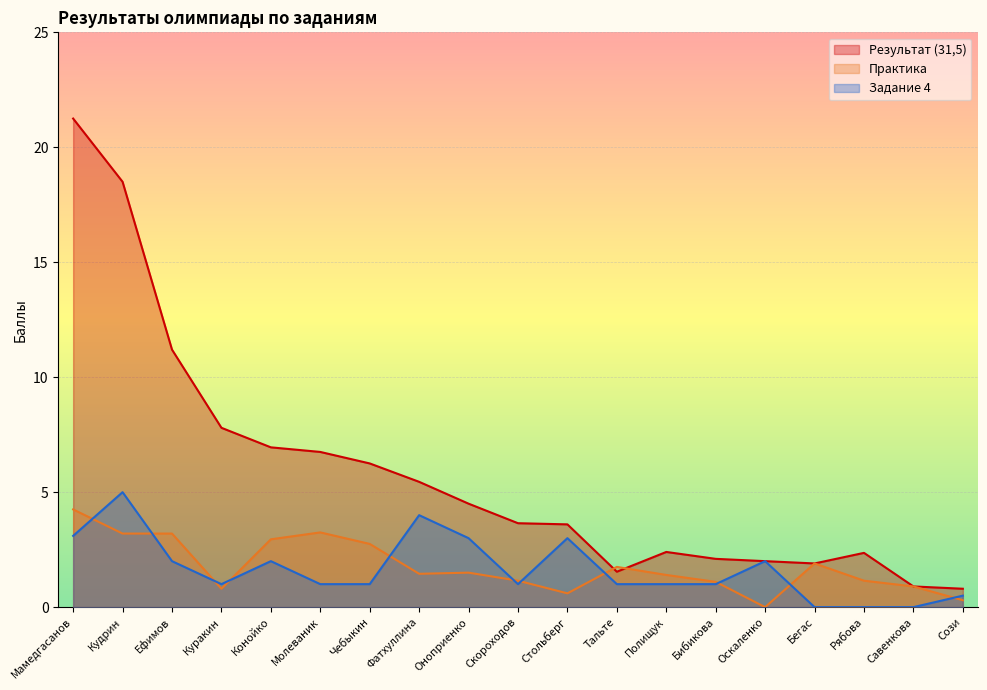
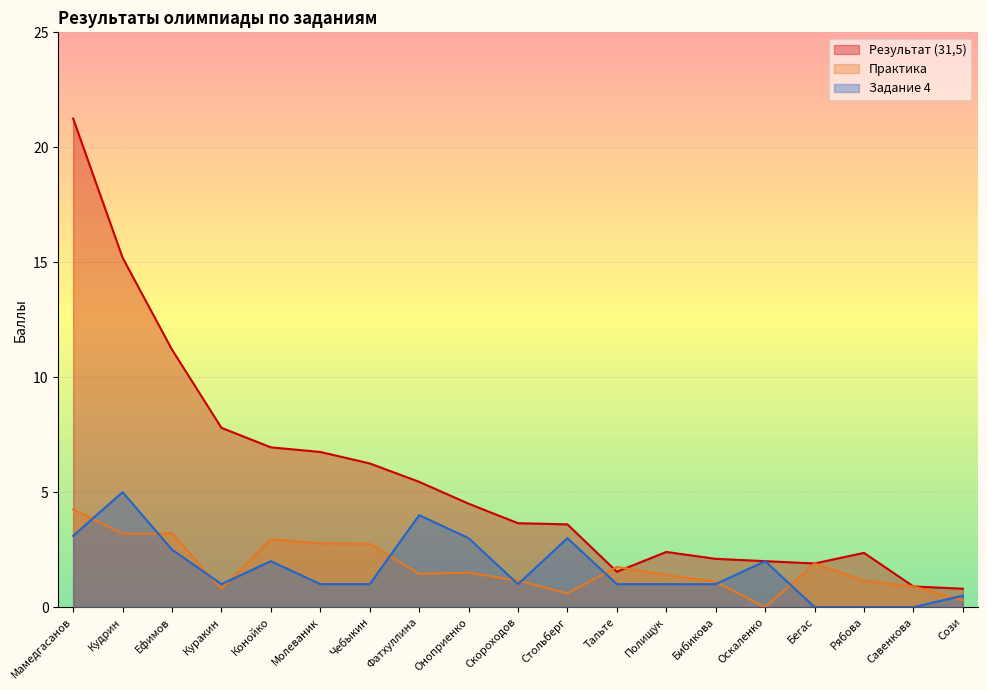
Результат (31,5), Кудрин: 18.5 -> 15.2
Задание 4, Ефимов: 2.0 -> 2.5
Практика, Молеваник: 3.3 -> 2.8
